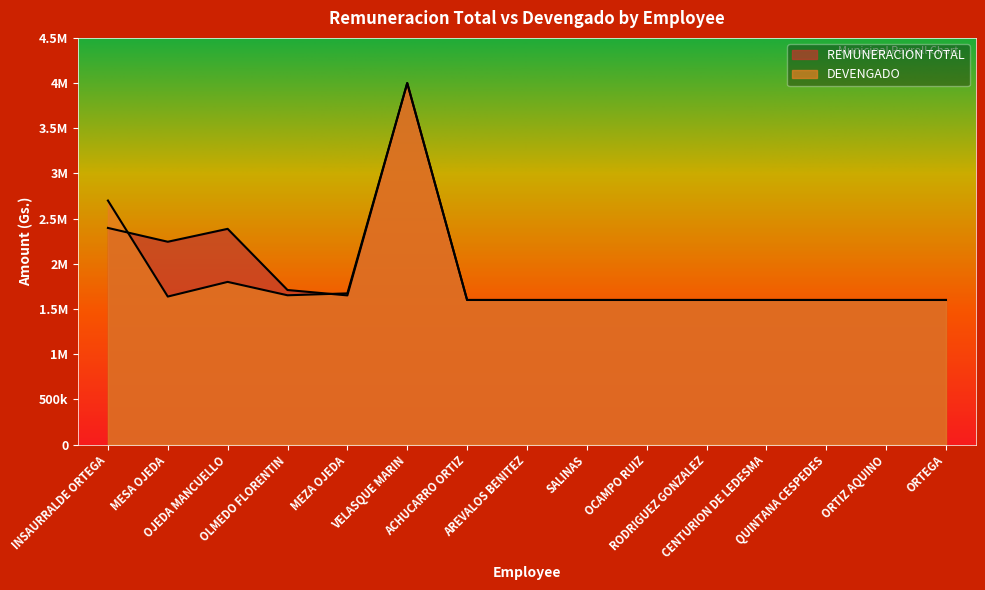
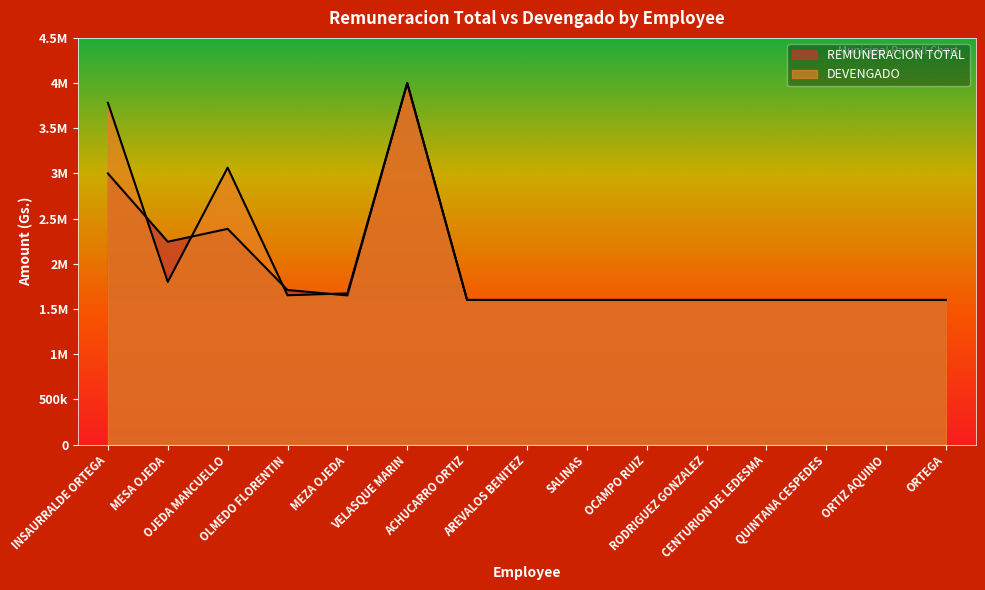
REMUNERACION TOTAL, INSAURRALDE ORTEGA: 2400000 -> 3000000
DEVENGADO, INSAURRALDE ORTEGA: 2700000 -> 3800000
DEVENGADO, MESA OJEDA: 1600000 -> 1800000
DEVENGADO, OJEDA MANCUELLO: 1800000 -> 3100000
